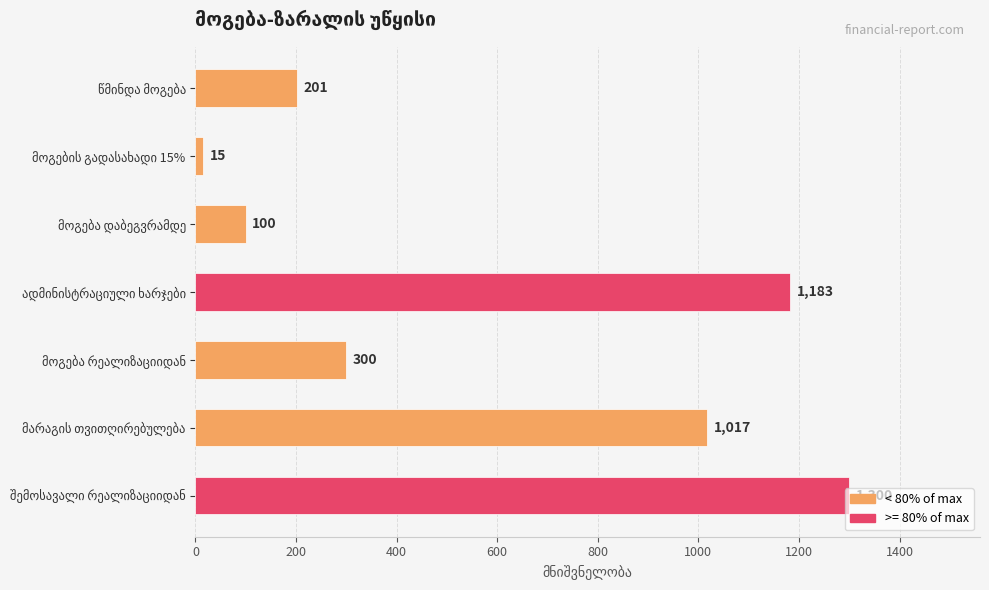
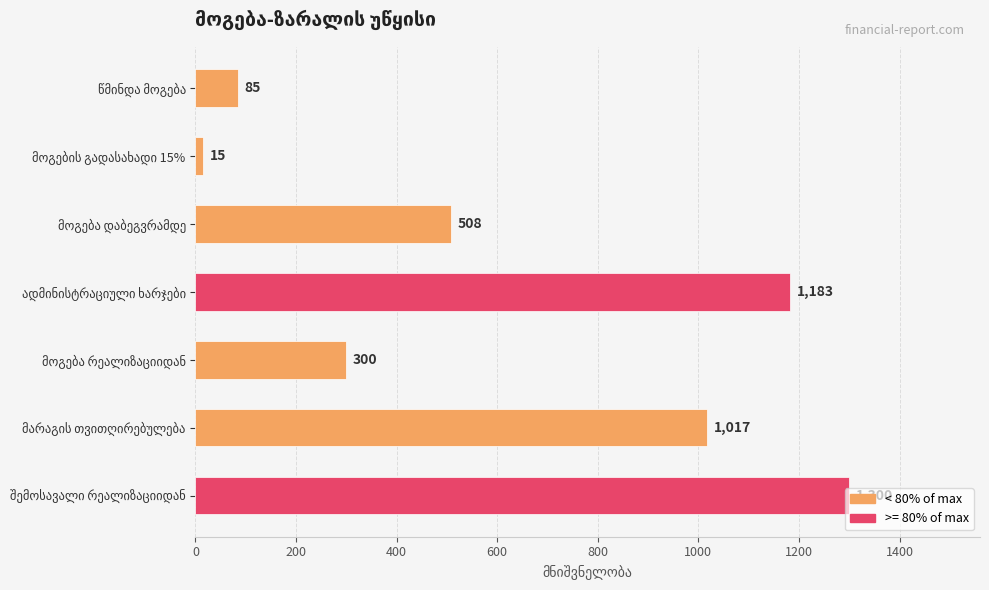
წმინდა მოგება: 201 -> 85
მოგება დაბეგვრამდე: 100 -> 508
